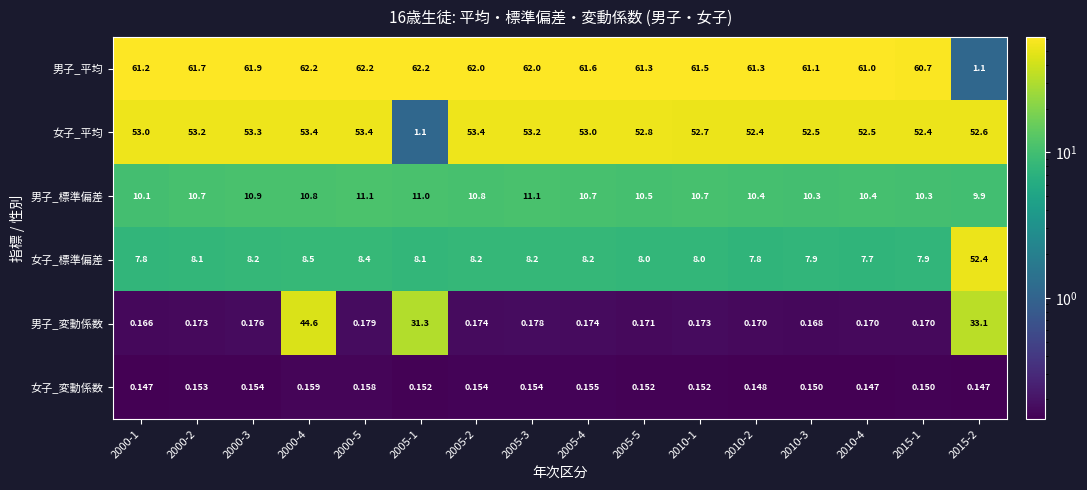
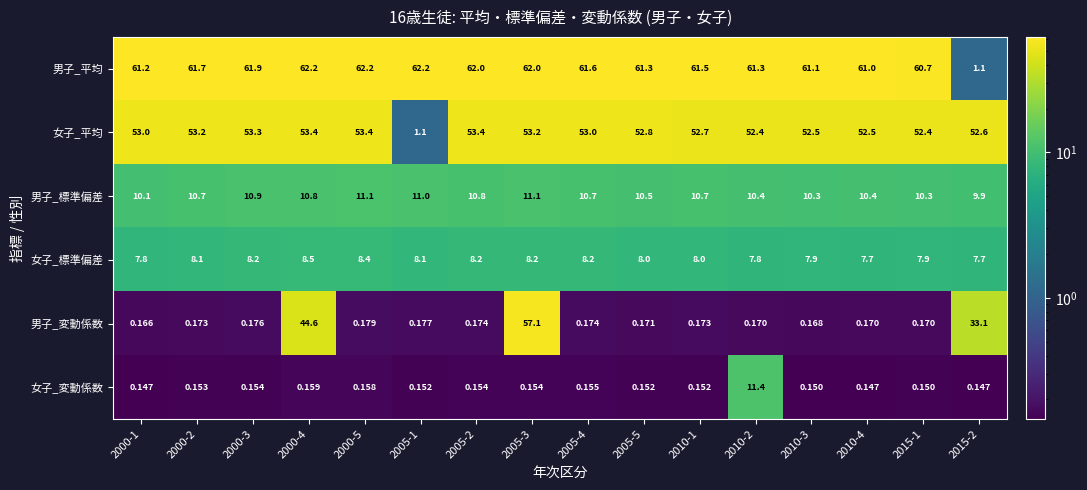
女子_標準偏差, 2015-2: 52.4 -> 7.7
男子_変動係数, 2005-1: 31.3 -> 0.177
男子_変動係数, 2005-3: 0.178 -> 57.1
女子_変動係数, 2010-2: 0.148 -> 11.4
